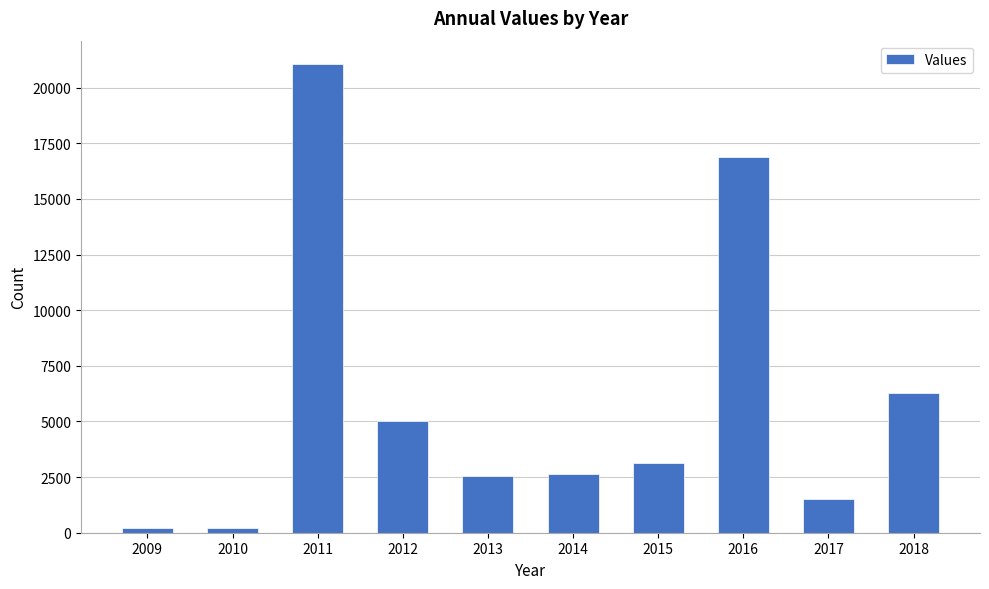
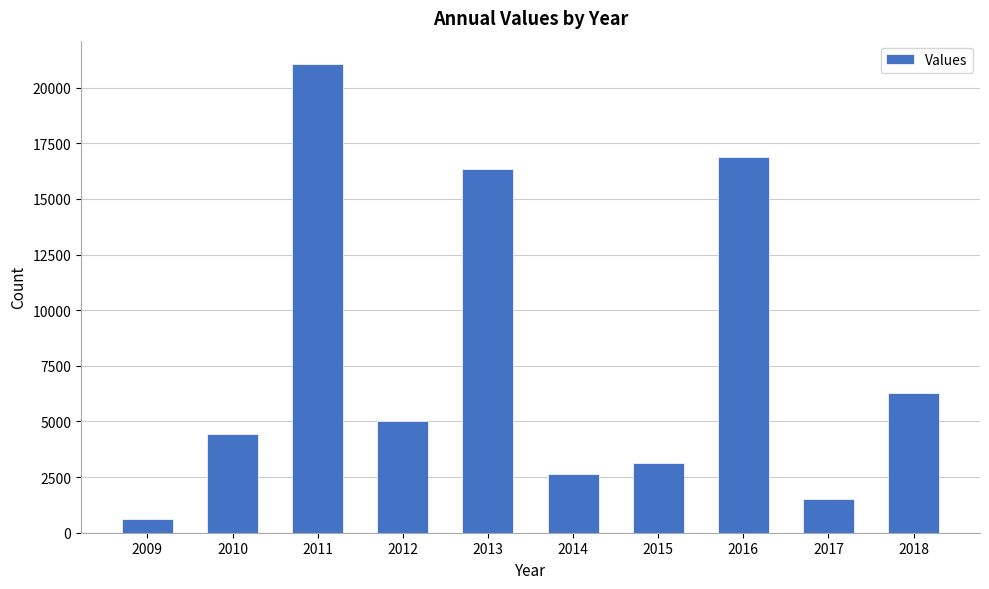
2009: 200 -> 600
2010: 200 -> 4400
2013: 2500 -> 16300
